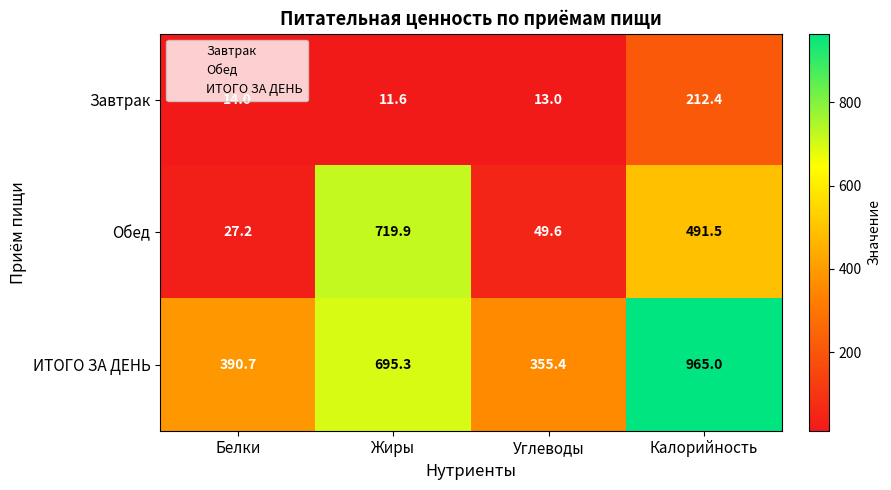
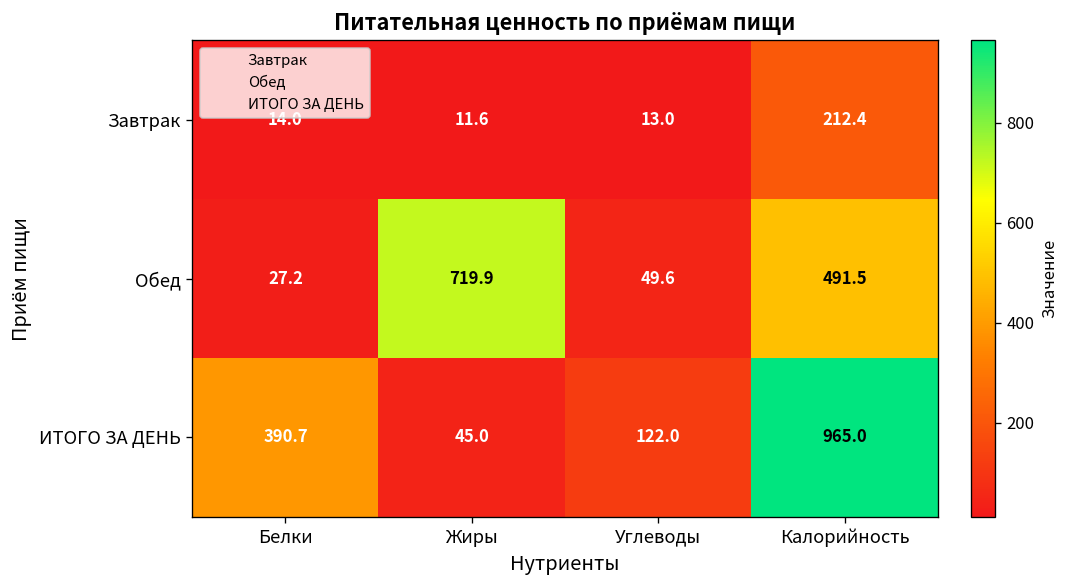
ИТОГО ЗА ДЕНЬ, Жиры: 695.3 -> 45.0
ИТОГО ЗА ДЕНЬ, Углеводы: 355.4 -> 122.0
